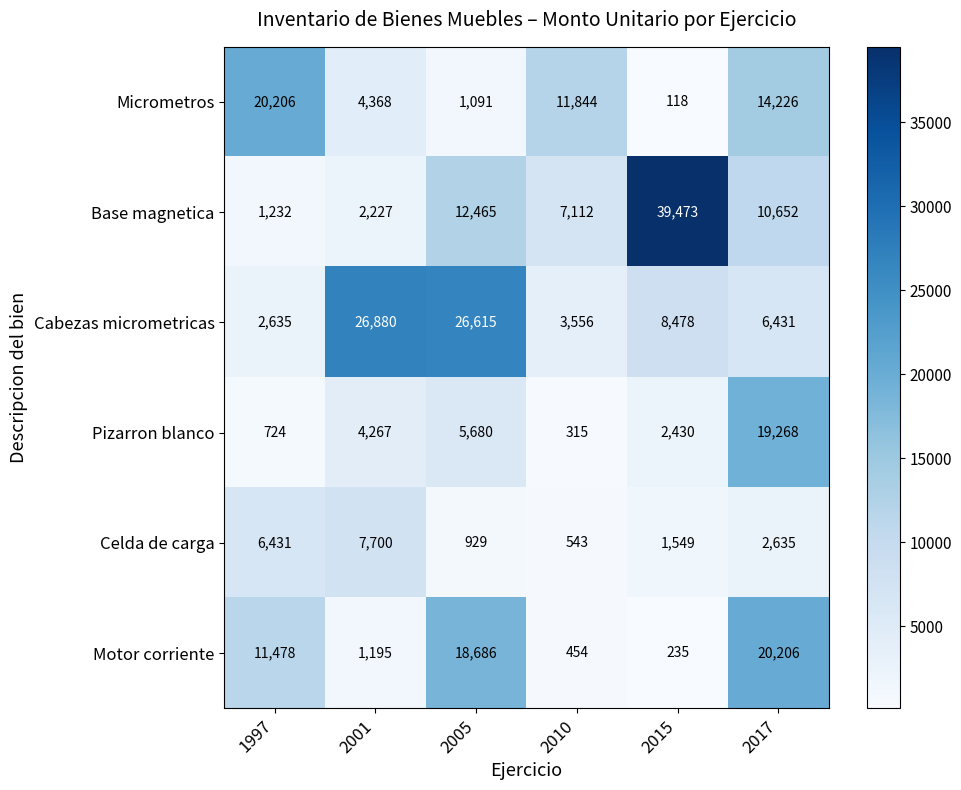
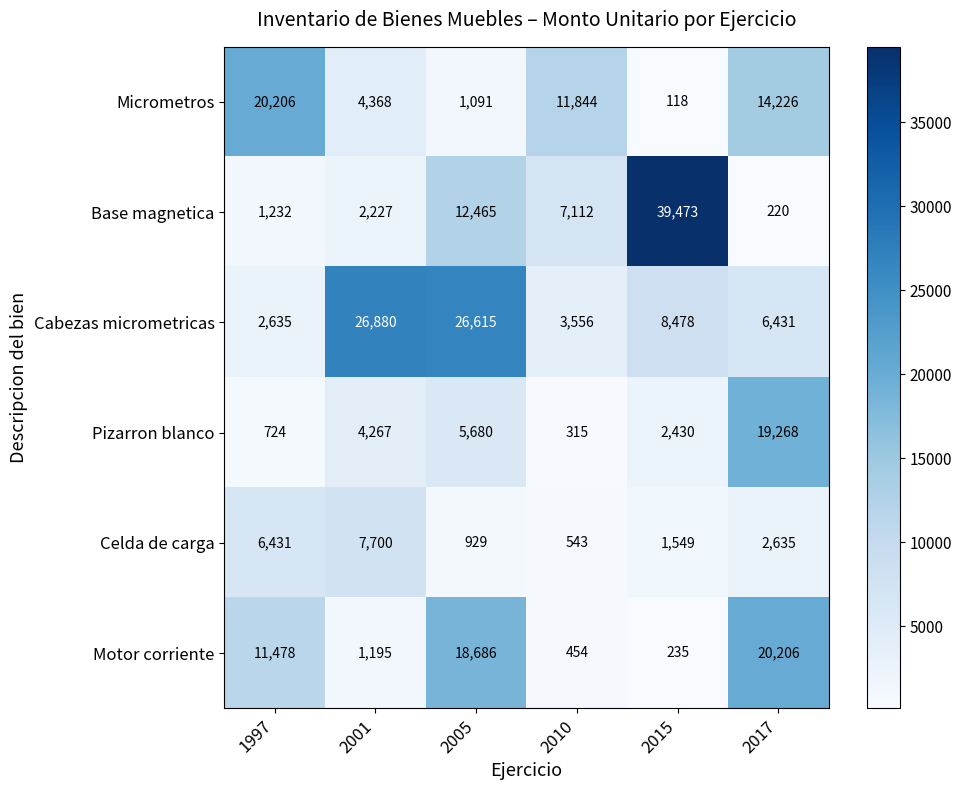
Base magnetica, 2017: 10,652 -> 220
